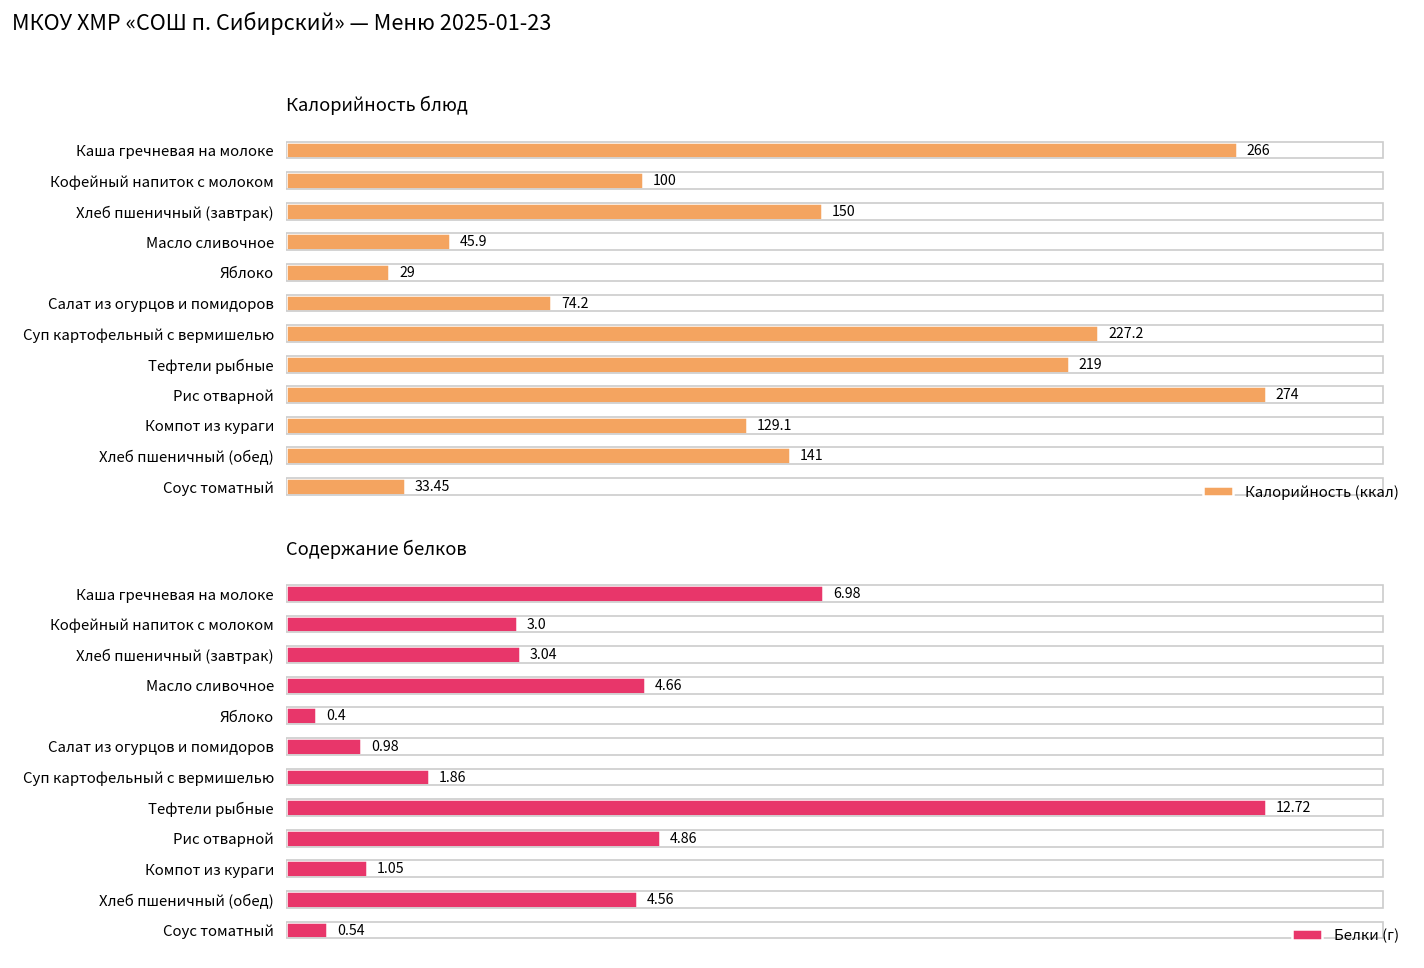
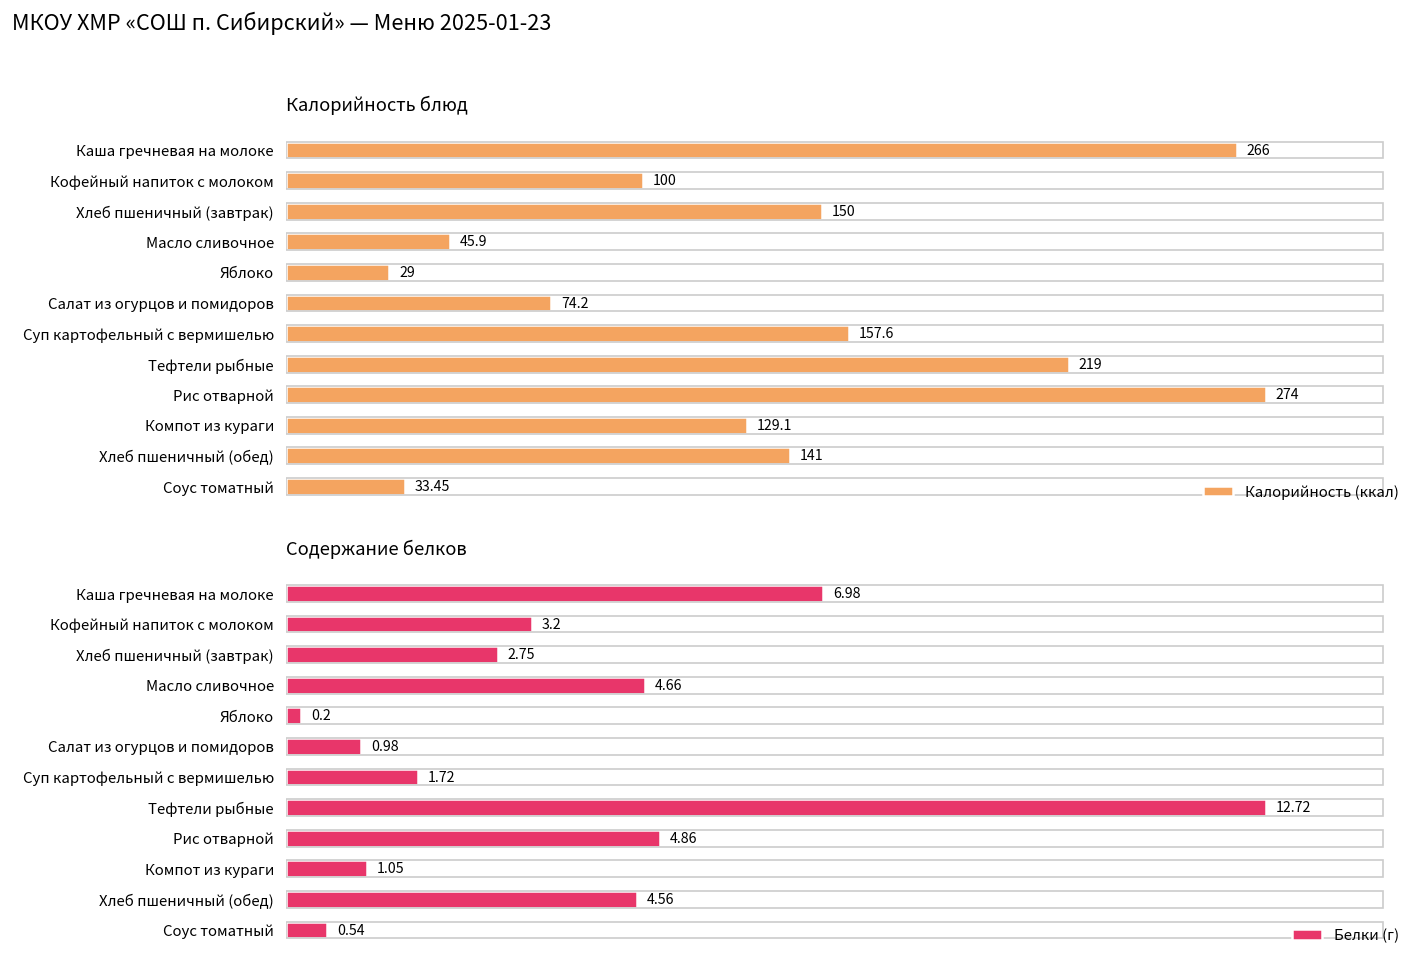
Калорийность блюд, Суп картофельный с вермишелью: 227.2 -> 157.6
Содержание белков, Кофейный напиток с молоком: 3.0 -> 3.2
Содержание белков, Хлеб пшеничный (завтрак): 3.04 -> 2.75
Содержание белков, Яблоко: 0.4 -> 0.2
Содержание белков, Суп картофельный с вермишелью: 1.86 -> 1.72
